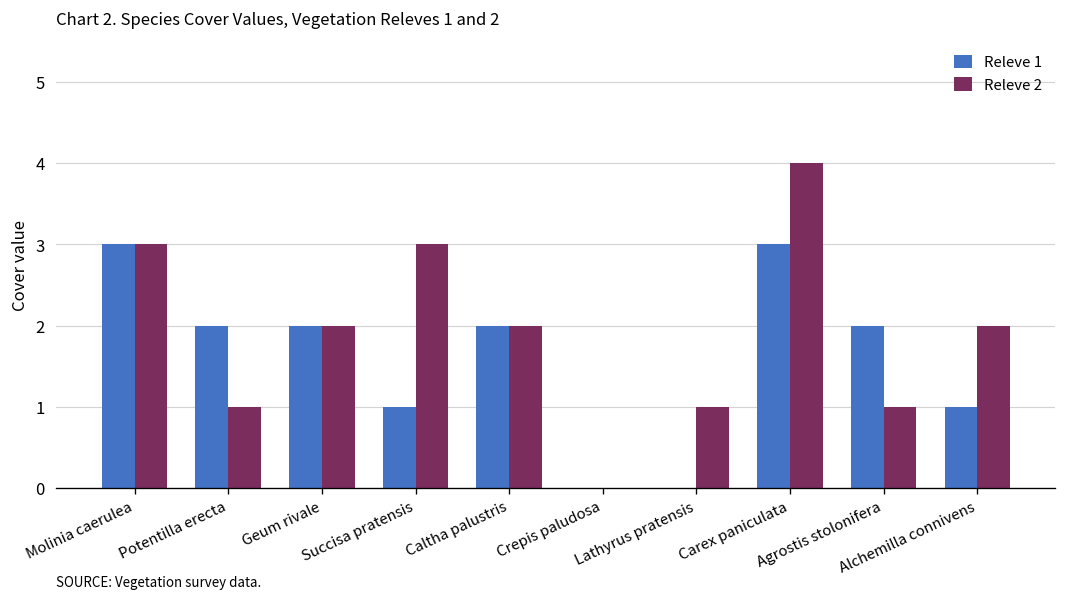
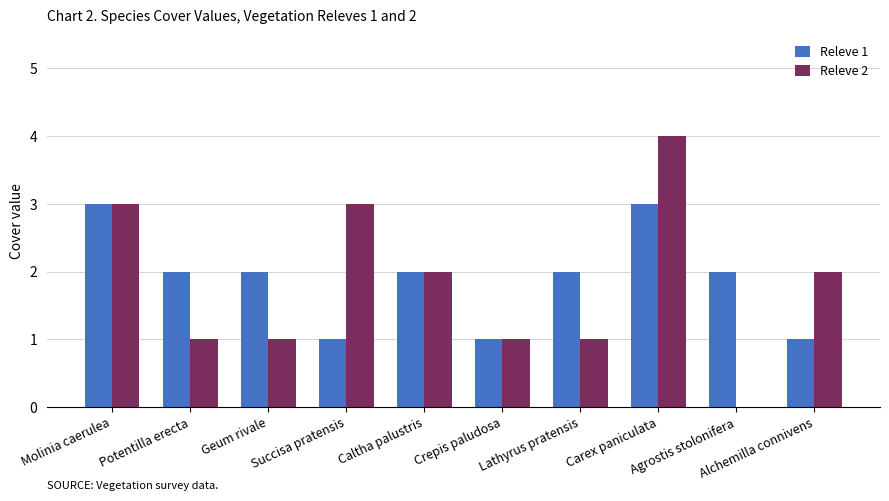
Releve 2, Geum rivale: 2 -> 1
Releve 1, Crepis paludosa: 0 -> 1
Releve 2, Crepis paludosa: 0 -> 1
Releve 1, Lathyrus pratensis: 0 -> 2
Releve 2, Agrostis stolonifera: 1 -> 0
